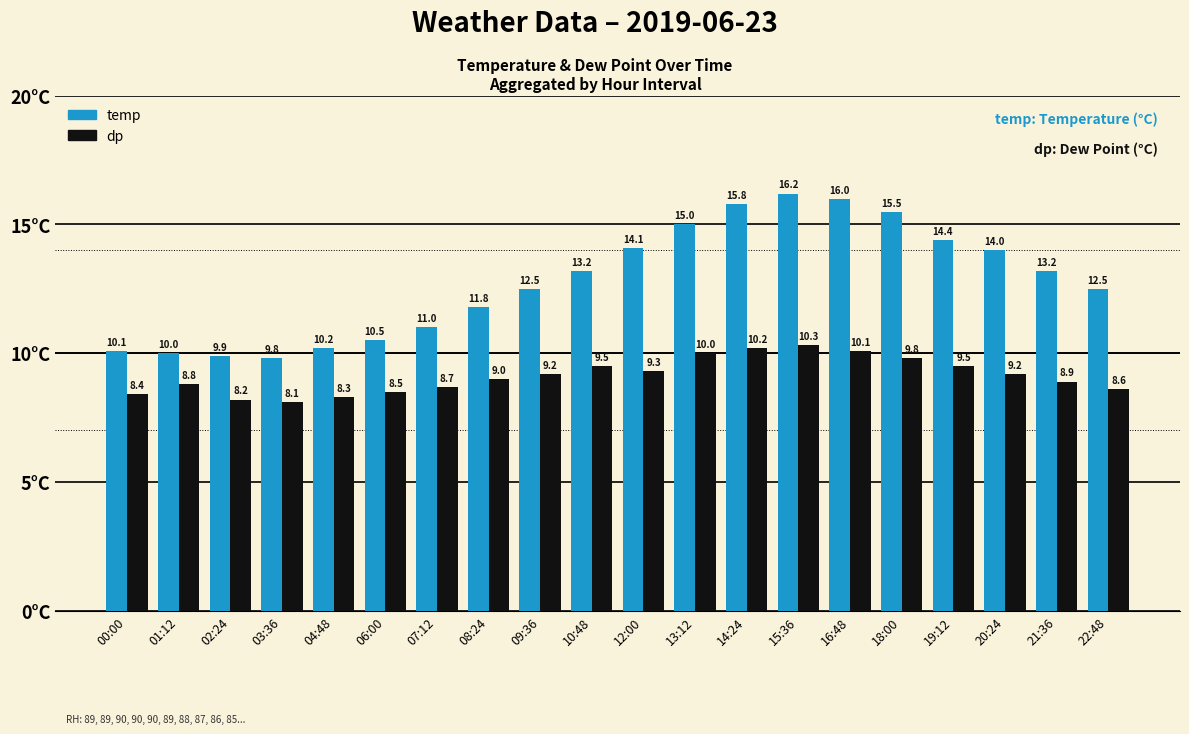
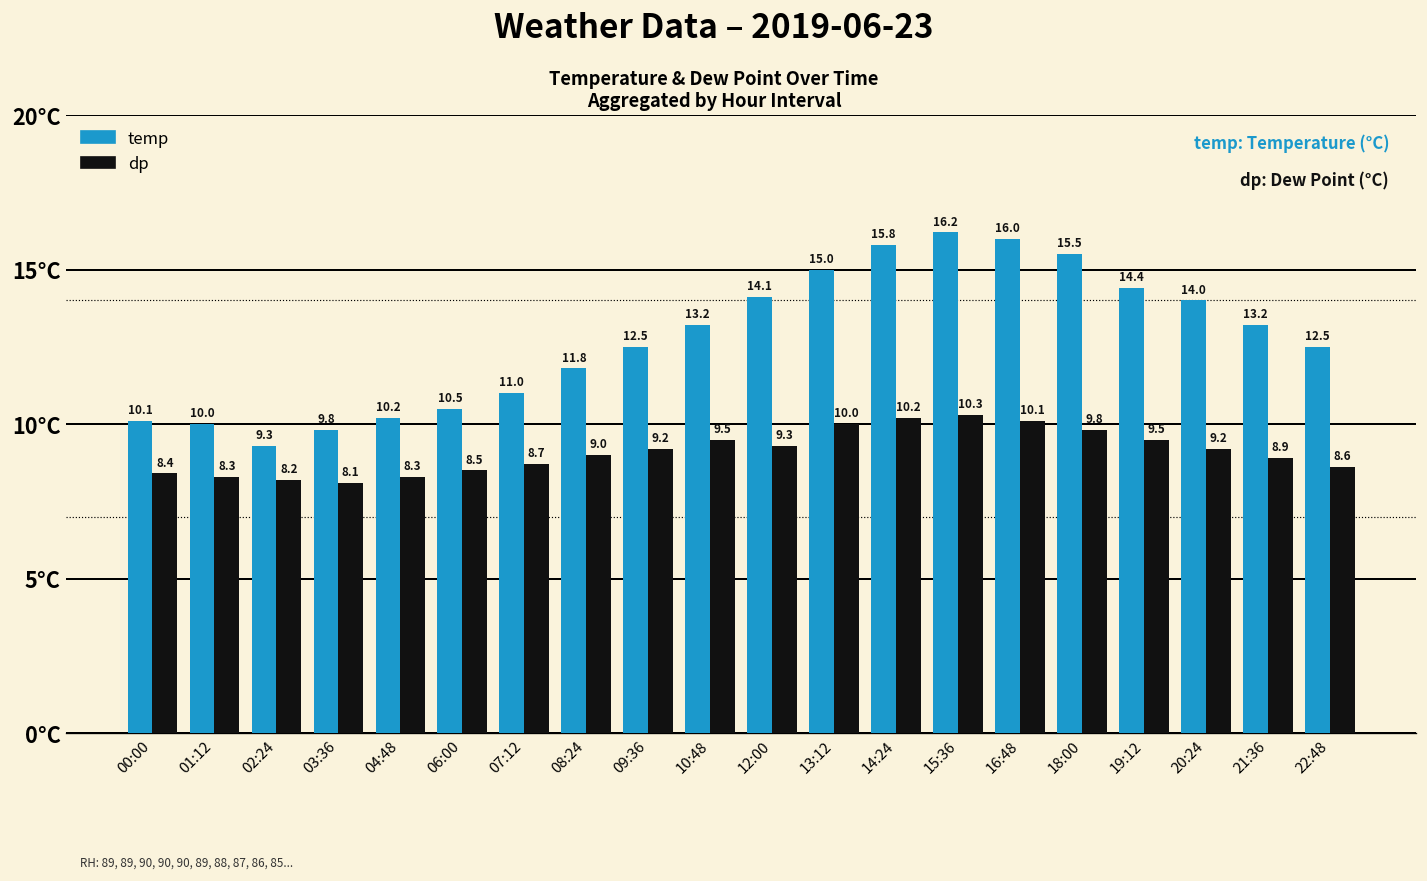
dp, 01:12: 8.8 -> 8.3
temp, 02:24: 9.9 -> 9.3
